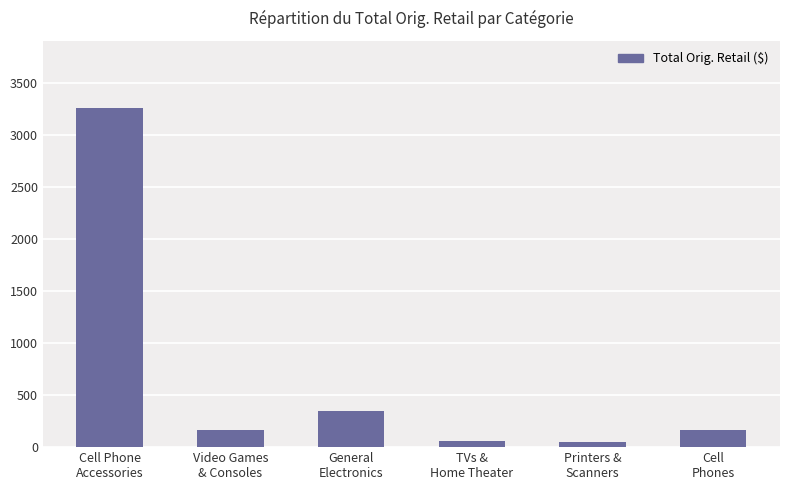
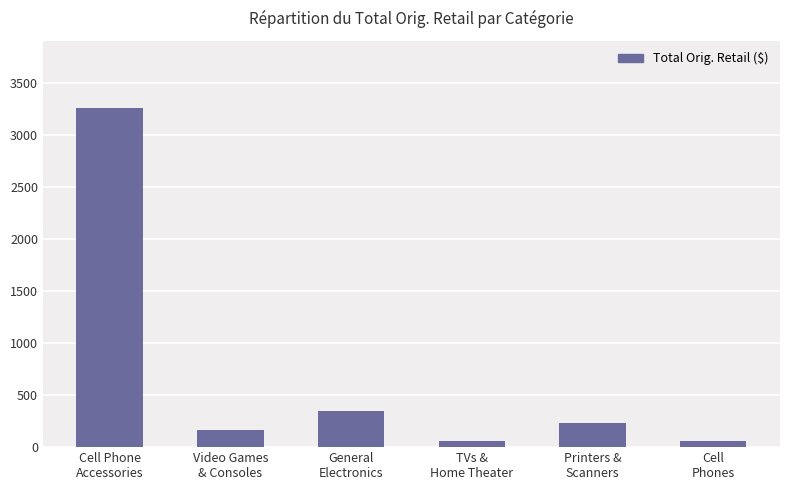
Printers & Scanners: 40 -> 230
Cell Phones: 160 -> 60
